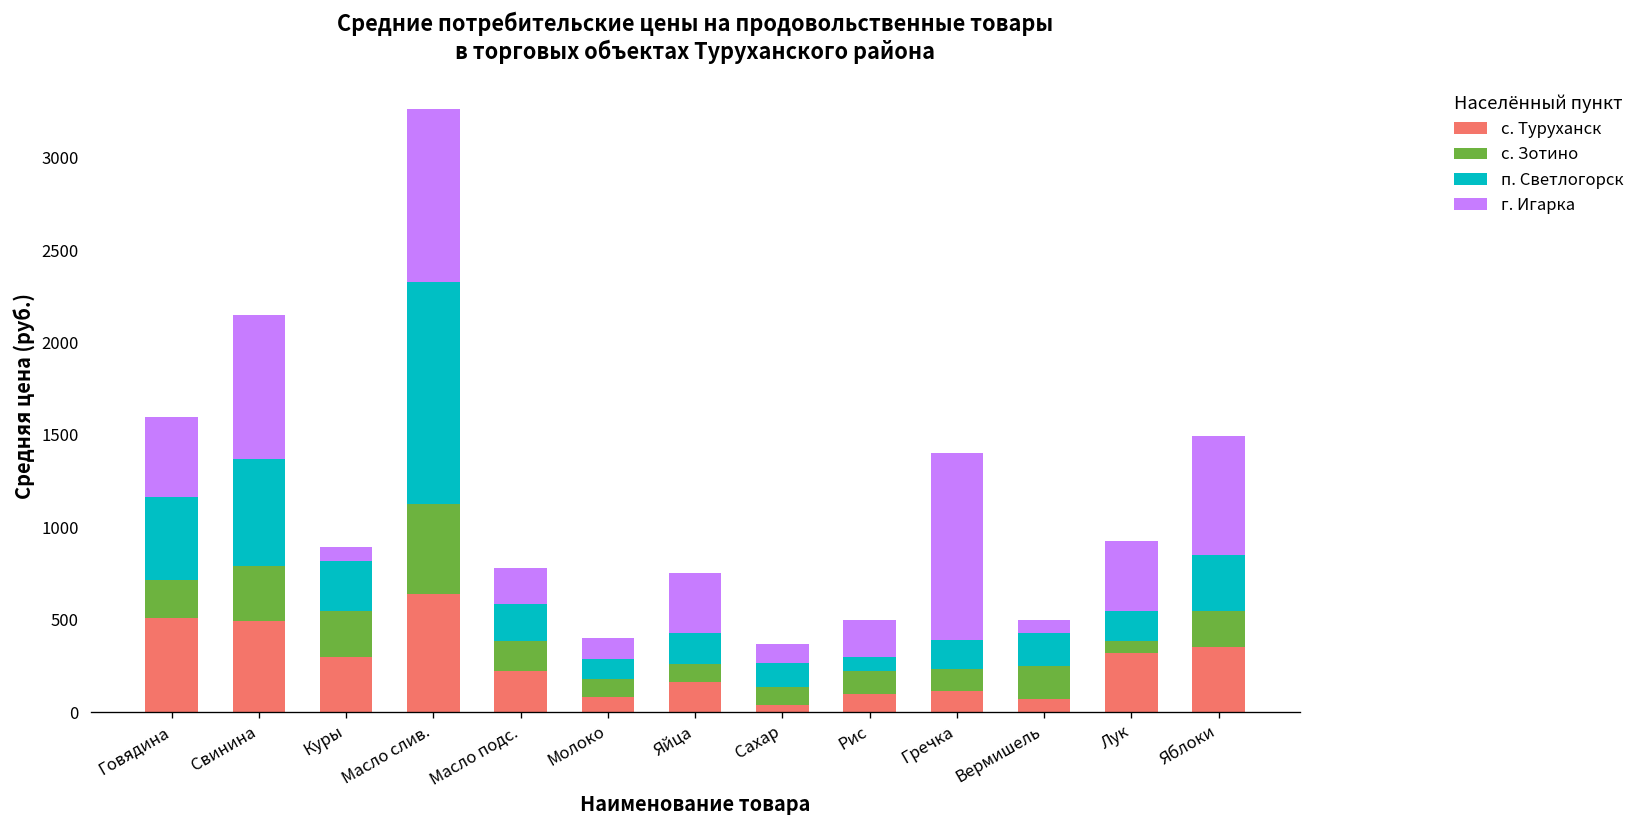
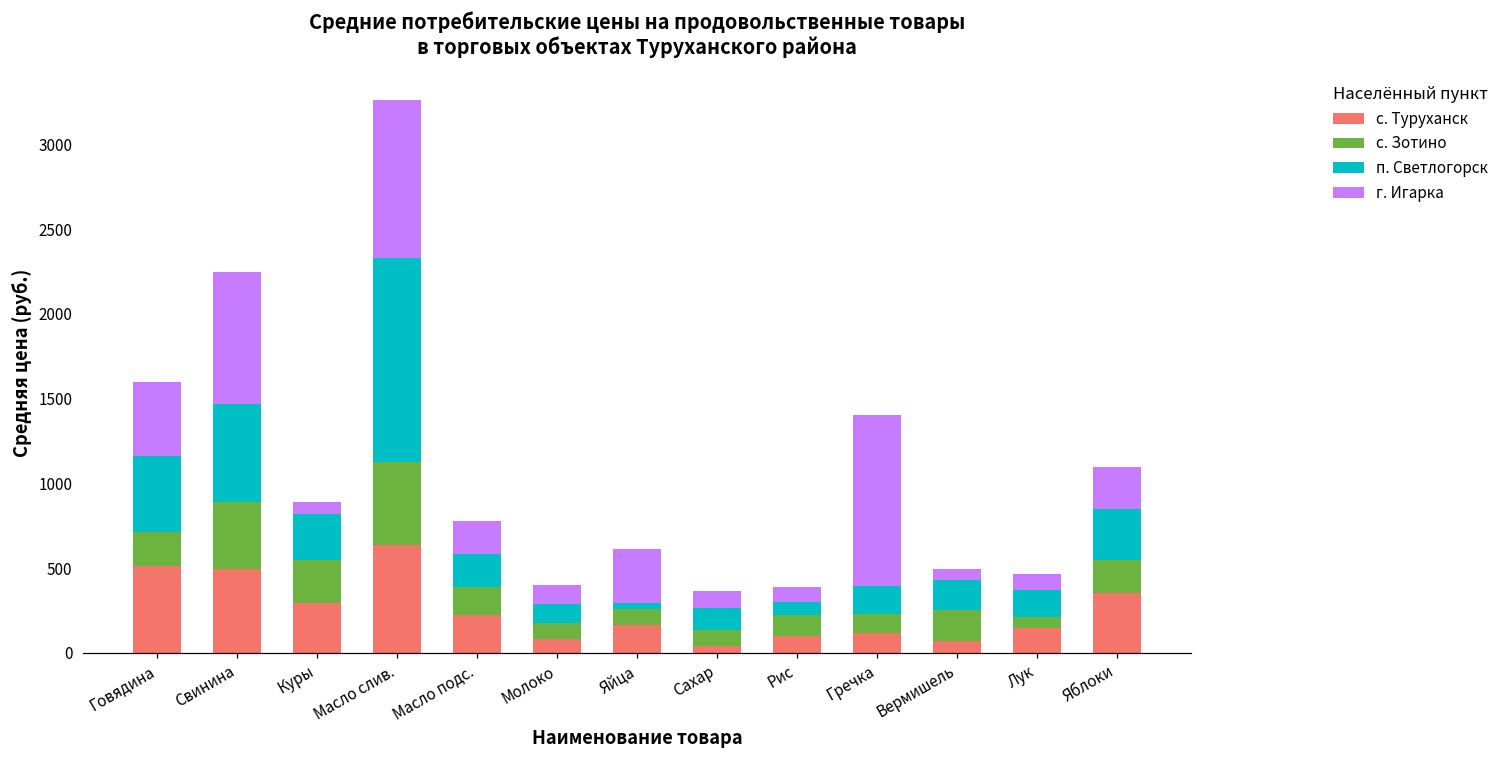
с. Зотино, Свинина: 300 -> 400
п. Светлогорск, Яйца: 170 -> 30
г. Игарка, Рис: 200 -> 90
с. Туруханск, Лук: 320 -> 150
г. Игарка, Лук: 380 -> 90
г. Игарка, Яблоки: 650 -> 250
